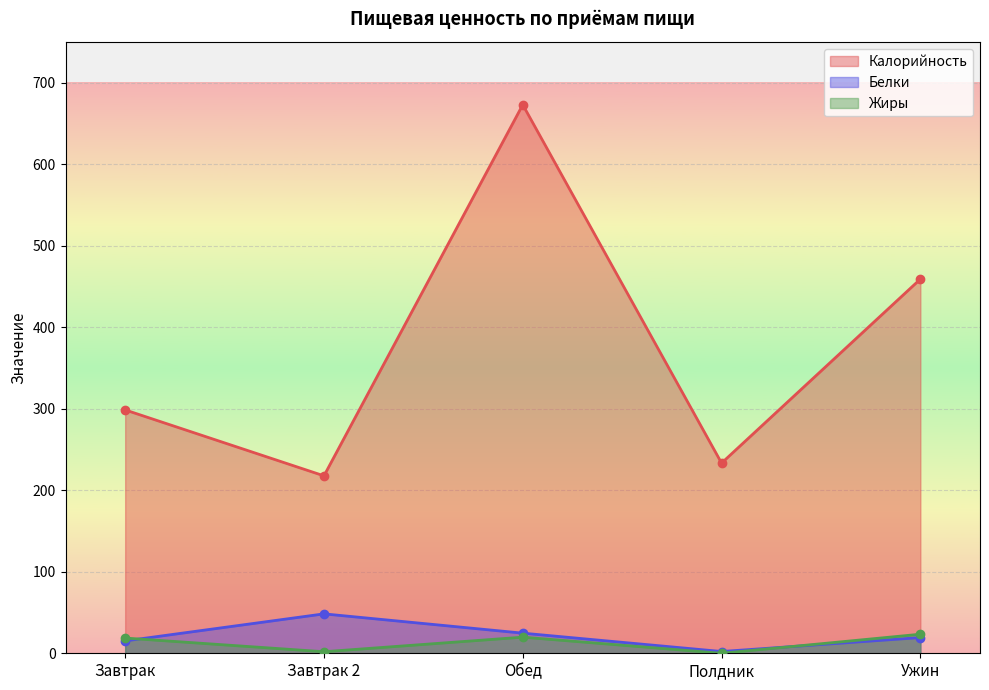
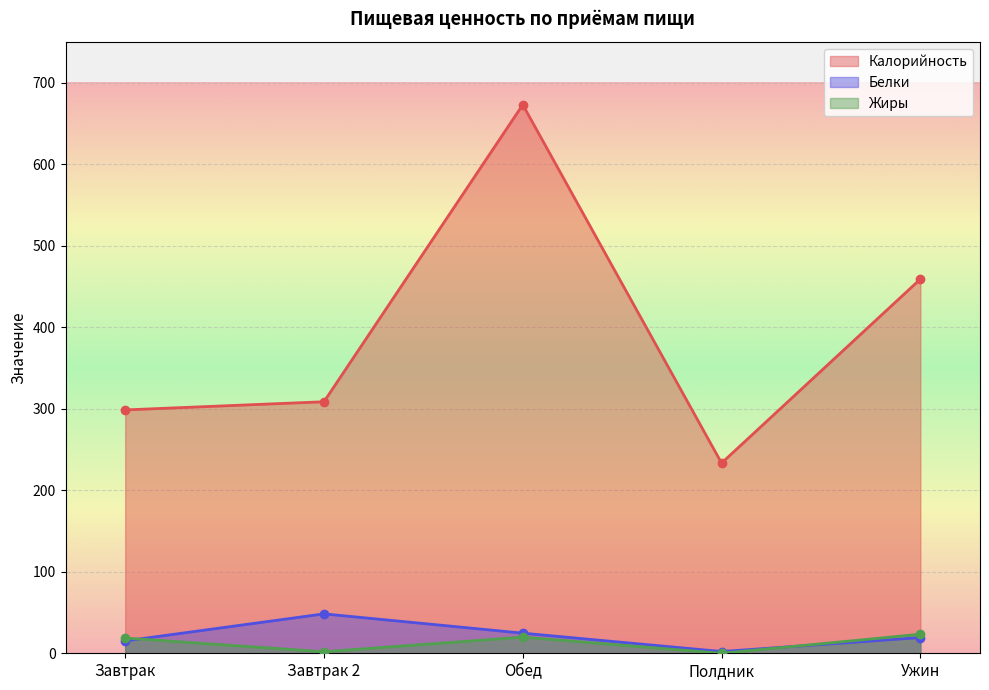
Калорийность, Завтрак 2: 220 -> 310
